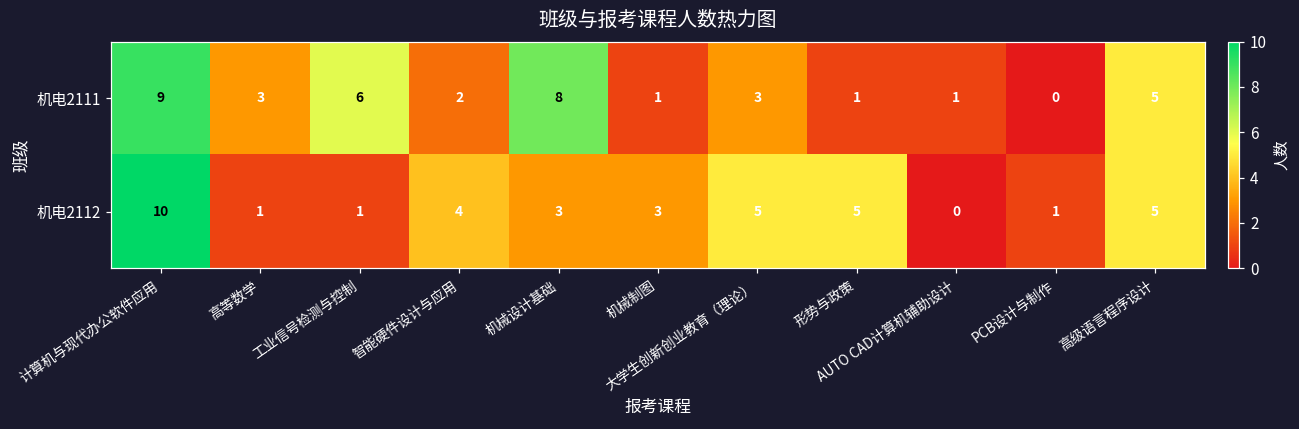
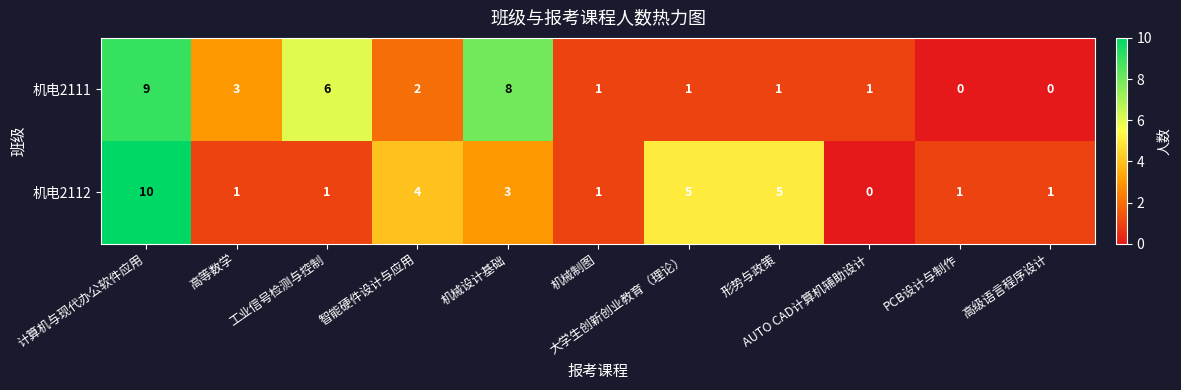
机电2111, 大学生创新创业教育（理论）: 3 -> 1
机电2111, 高级语言程序设计: 5 -> 0
机电2112, 机械制图: 3 -> 1
机电2112, 高级语言程序设计: 5 -> 1
